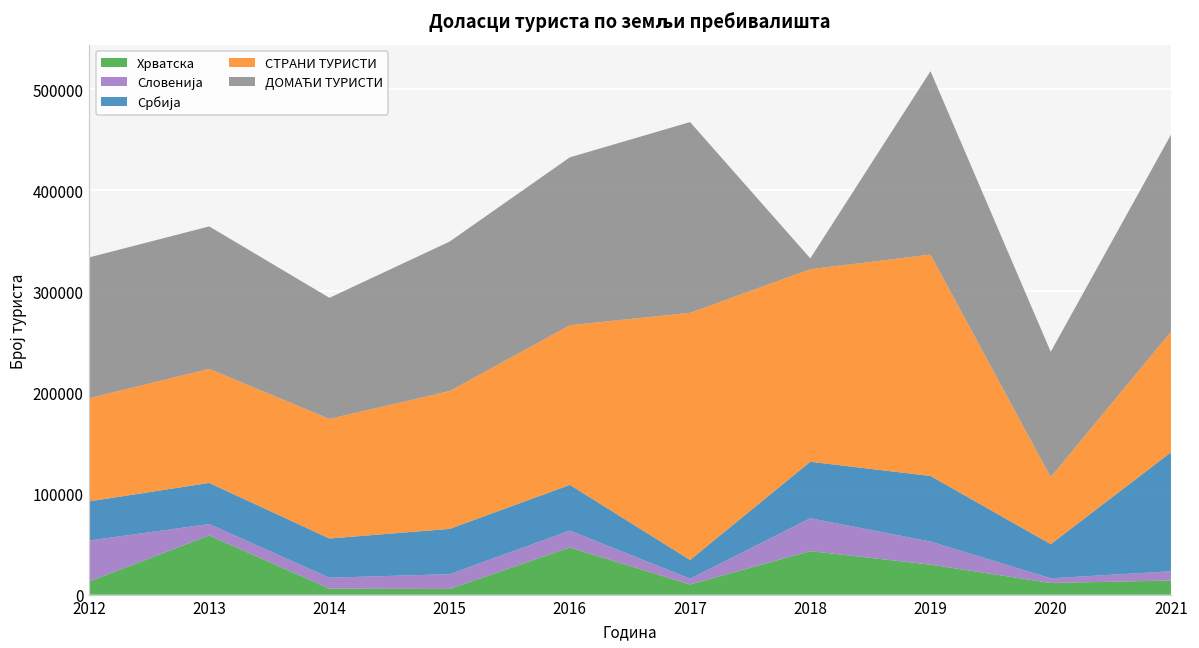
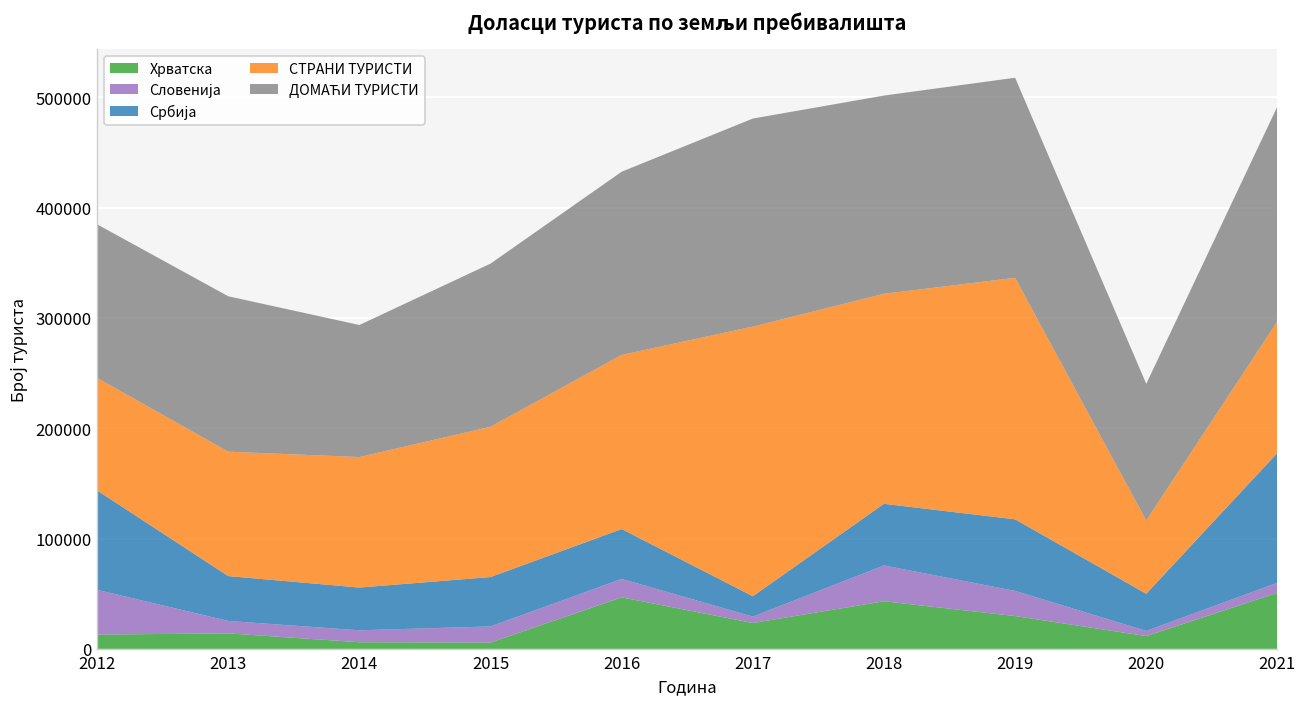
Србија, 2012: 40000 -> 90000
Хрватска, 2013: 60000 -> 10000
Хрватска, 2017: 10000 -> 20000
ДОМАЋИ ТУРИСТИ, 2018: 10000 -> 180000
Хрватска, 2021: 10000 -> 50000
